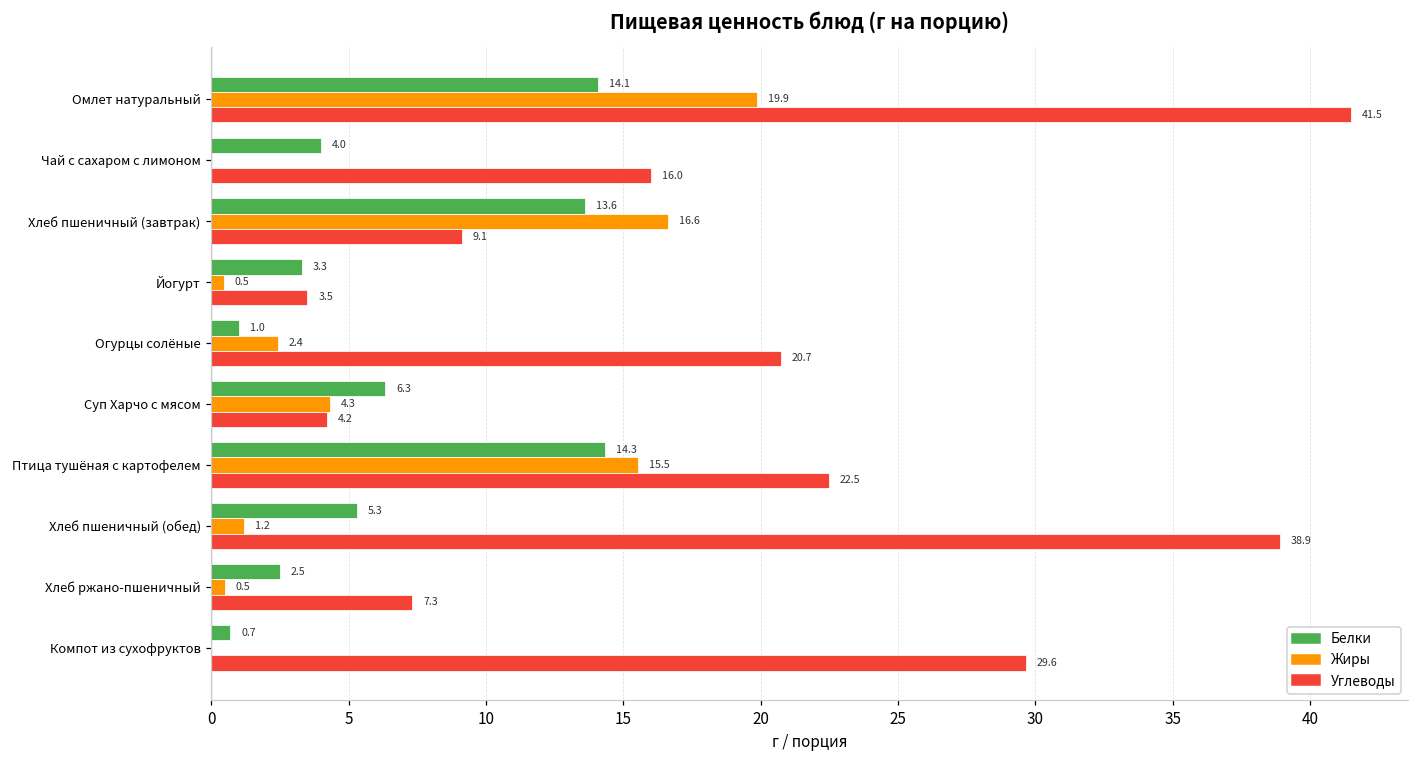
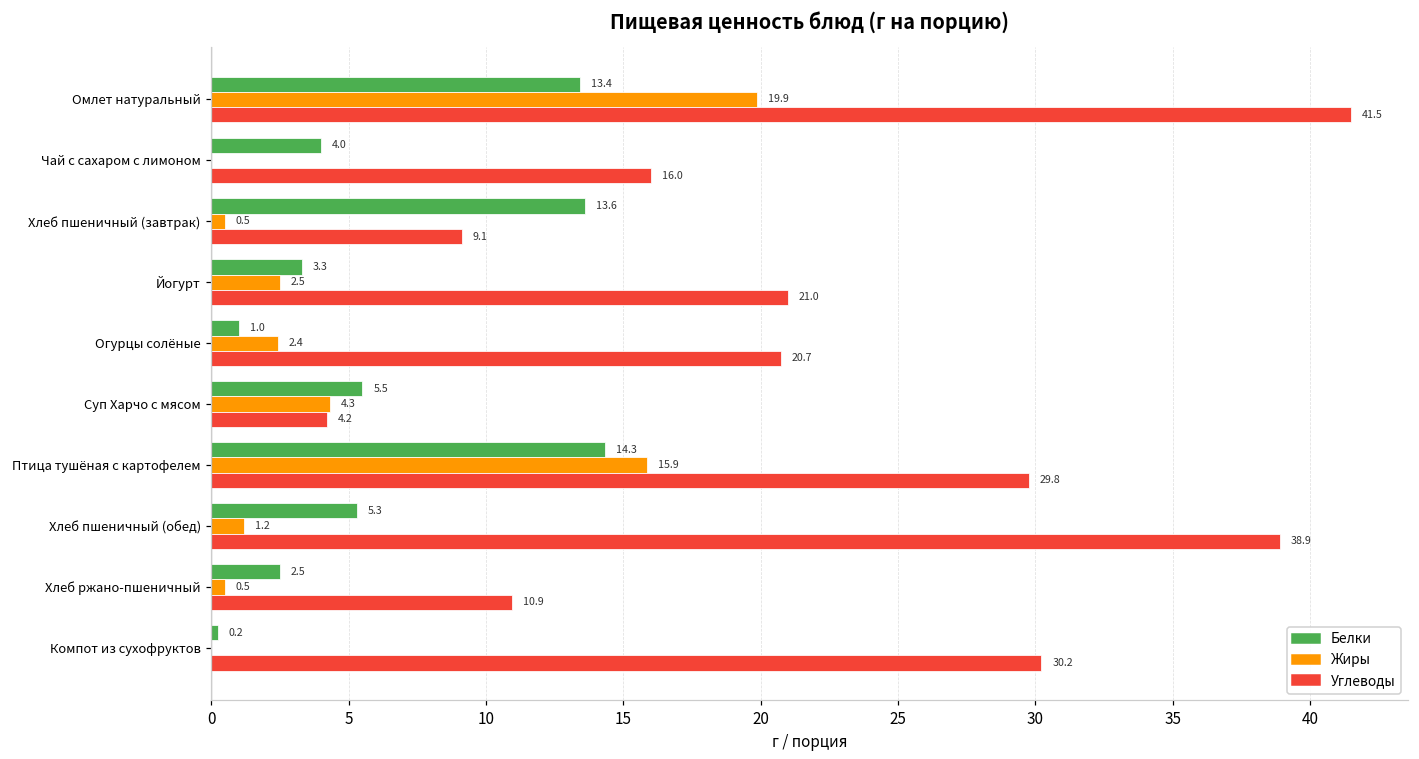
Белки, Омлет натуральный: 14.1 -> 13.4
Жиры, Хлеб пшеничный (завтрак): 16.6 -> 0.5
Жиры, Йогурт: 0.5 -> 2.5
Углеводы, Йогурт: 3.5 -> 21.0
Белки, Суп Харчо с мясом: 6.3 -> 5.5
Жиры, Птица тушёная с картофелем: 15.5 -> 15.9
Углеводы, Птица тушёная с картофелем: 22.5 -> 29.8
Углеводы, Хлеб ржано-пшеничный: 7.3 -> 10.9
Белки, Компот из сухофруктов: 0.7 -> 0.2
Углеводы, Компот из сухофруктов: 29.6 -> 30.2
